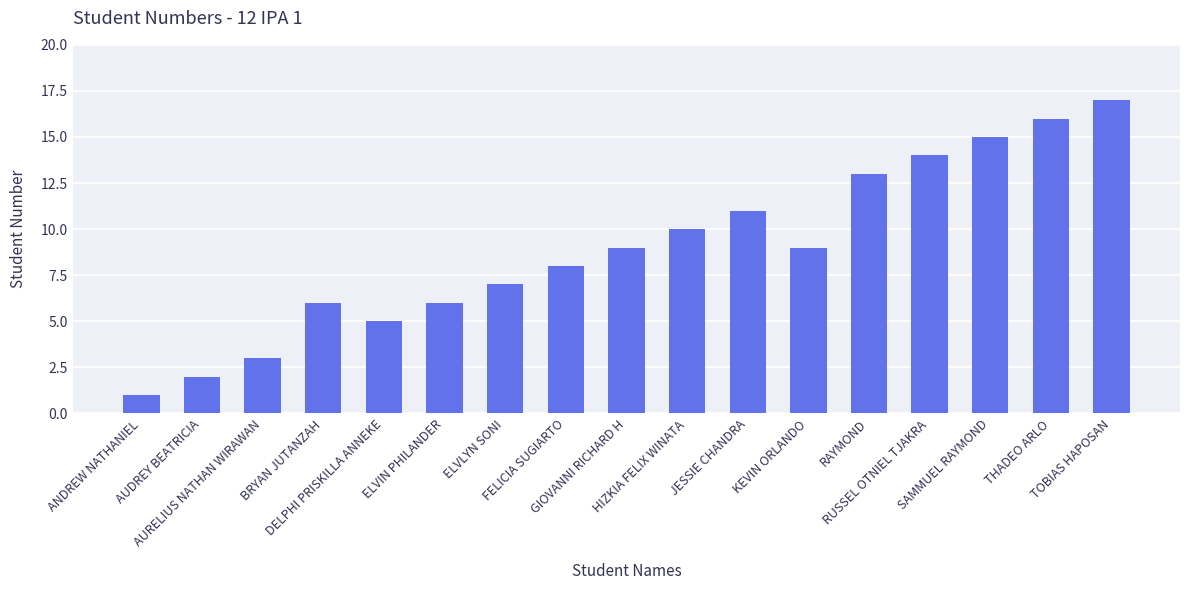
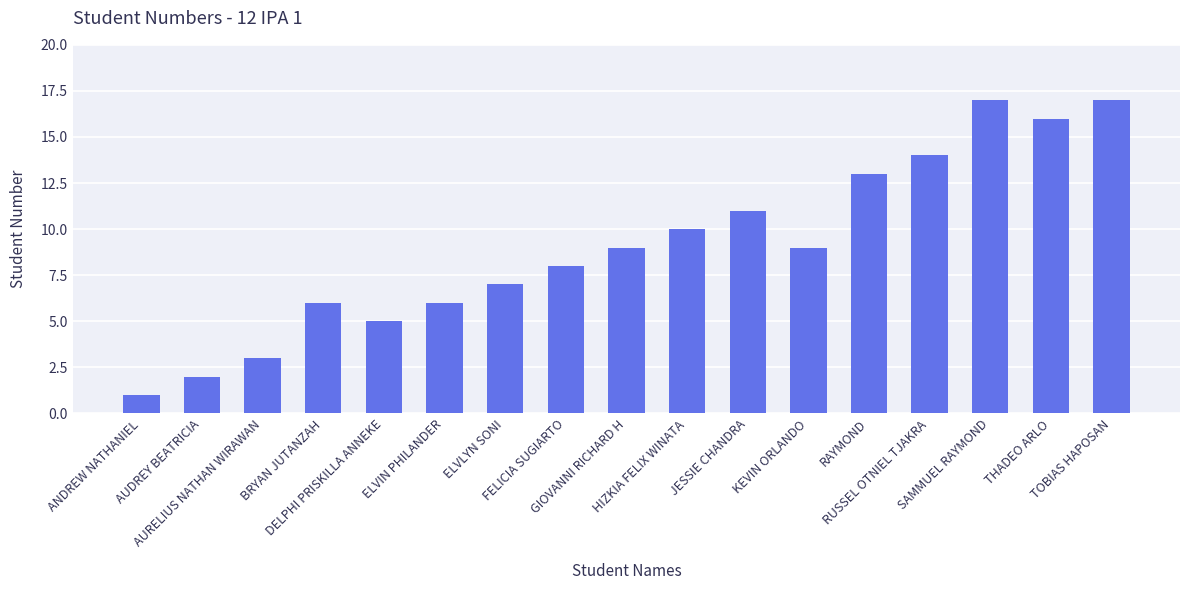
SAMMUEL RAYMOND: 15 -> 17
